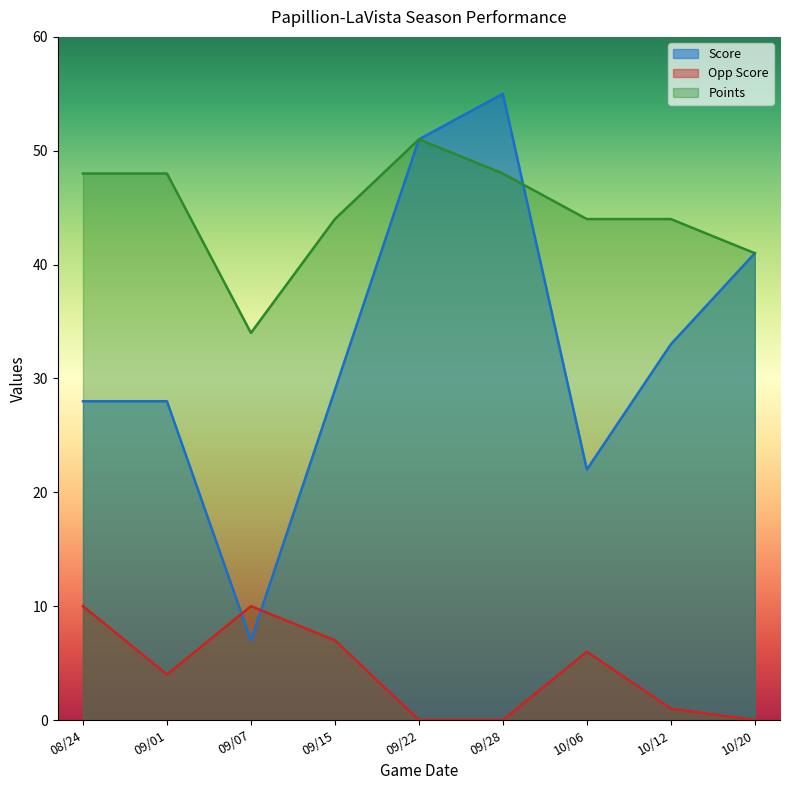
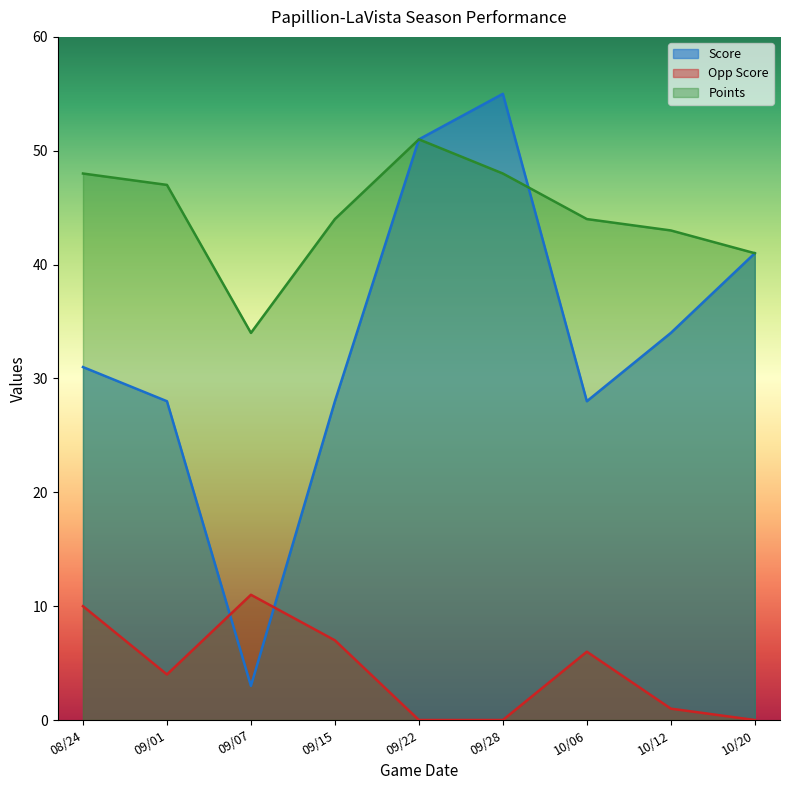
Score, 08/24: 28 -> 31
Points, 09/01: 48 -> 47
Score, 09/07: 7 -> 3
Opp Score, 09/07: 10 -> 11
Score, 09/15: 29 -> 28
Score, 10/06: 22 -> 28
Score, 10/12: 33 -> 34
Points, 10/12: 44 -> 43
